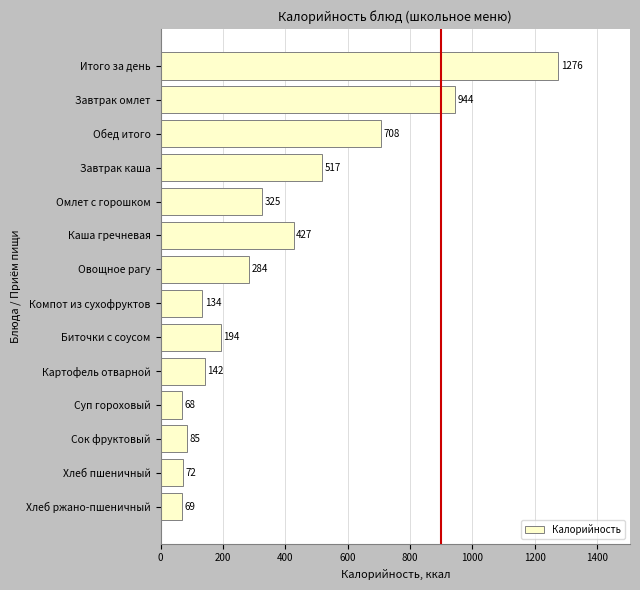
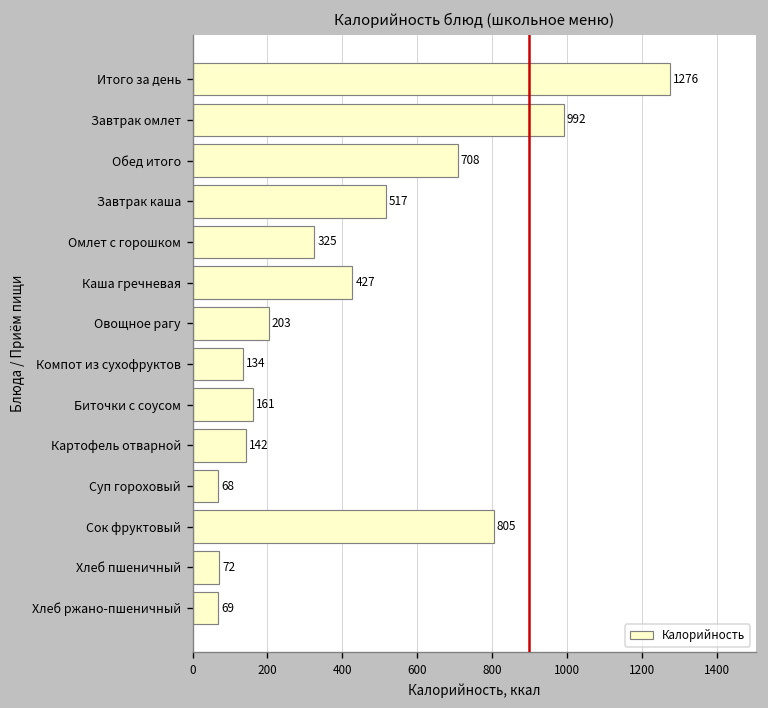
Завтрак омлет: 944 -> 992
Овощное рагу: 284 -> 203
Биточки с соусом: 194 -> 161
Сок фруктовый: 85 -> 805
